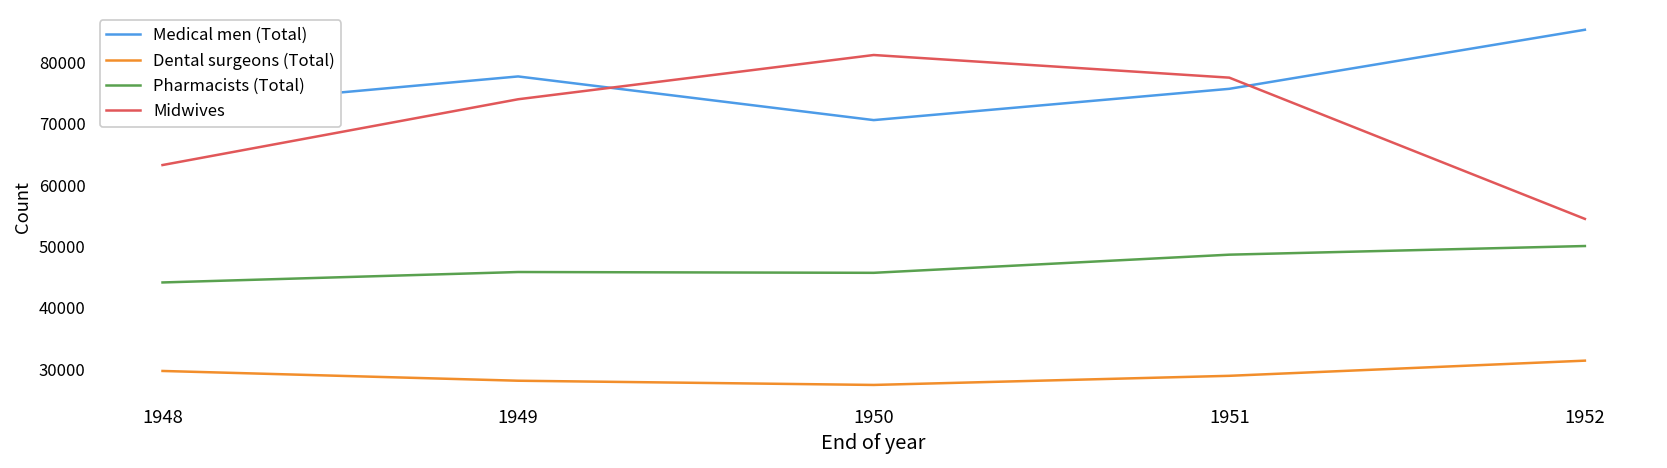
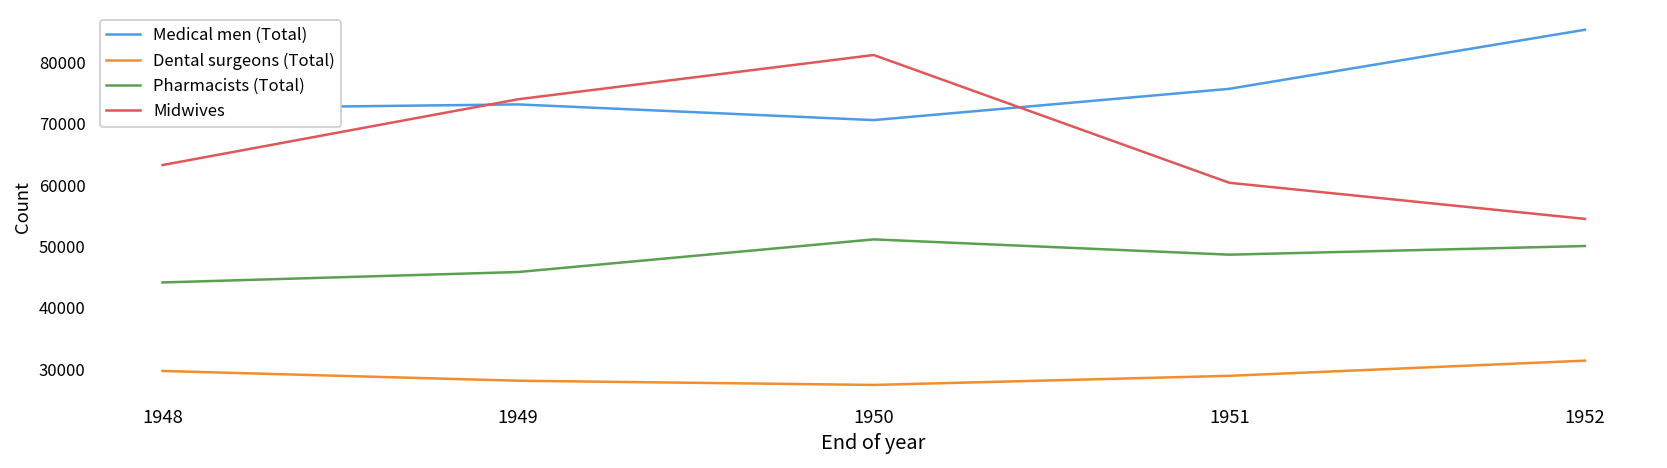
Medical men (Total), 1949: 78000 -> 73000
Pharmacists (Total), 1950: 46000 -> 51000
Midwives, 1951: 78000 -> 60000
